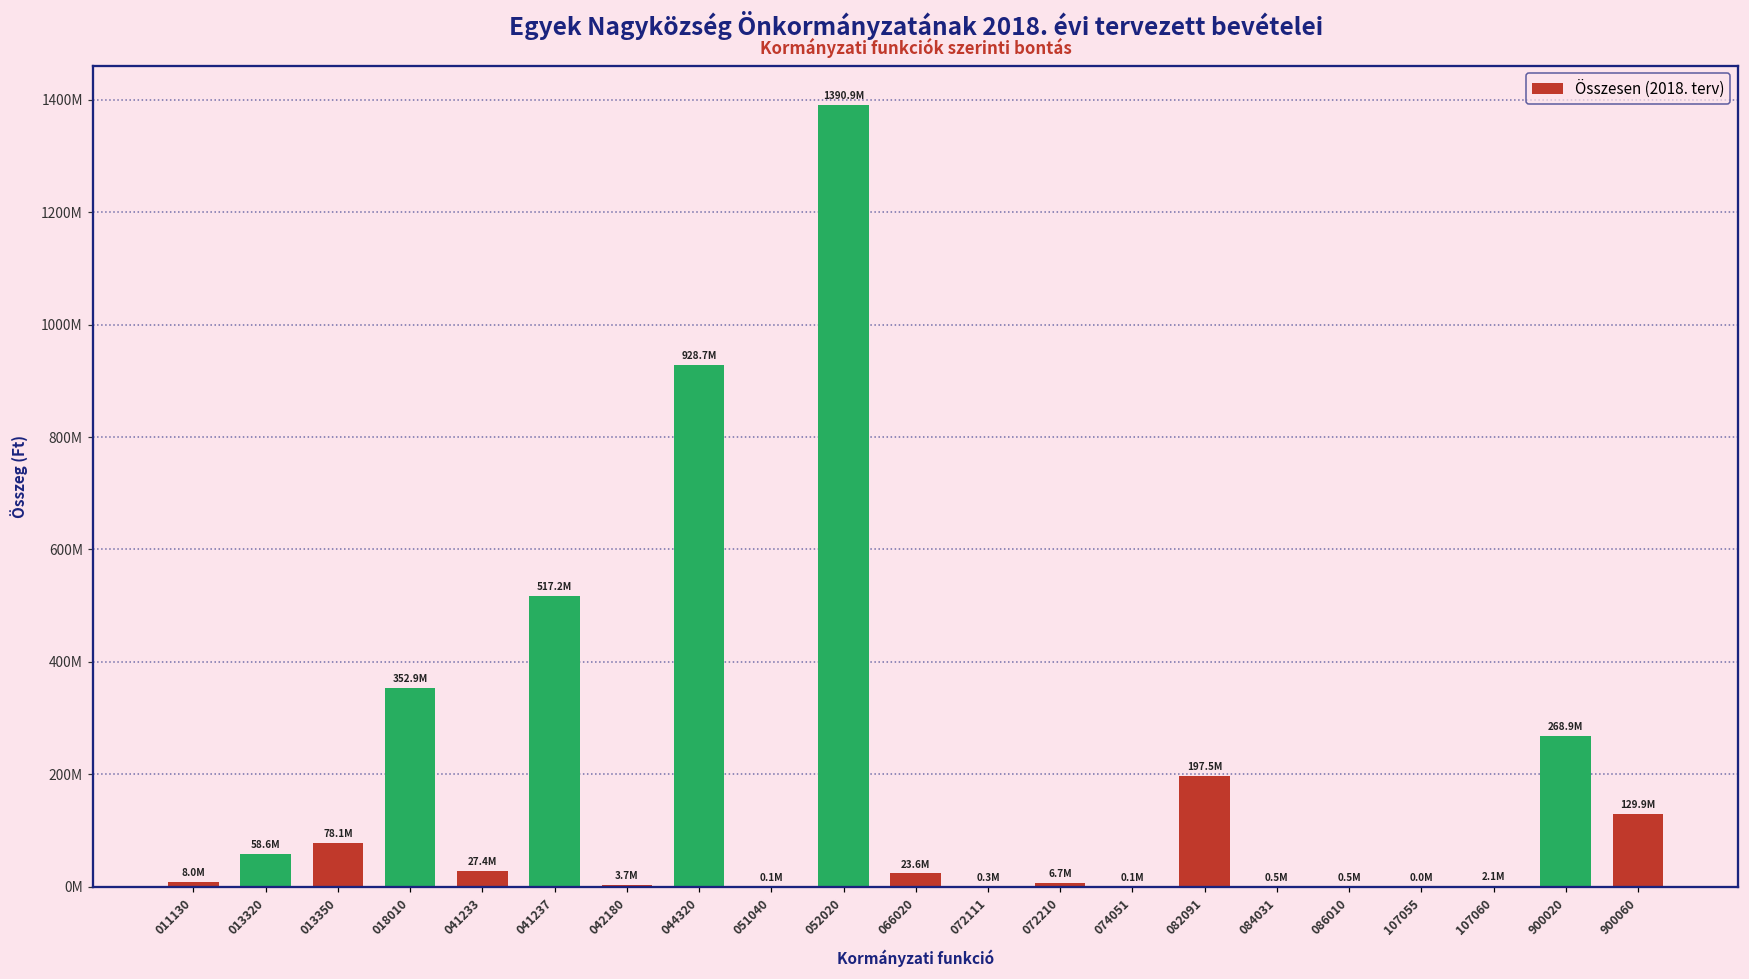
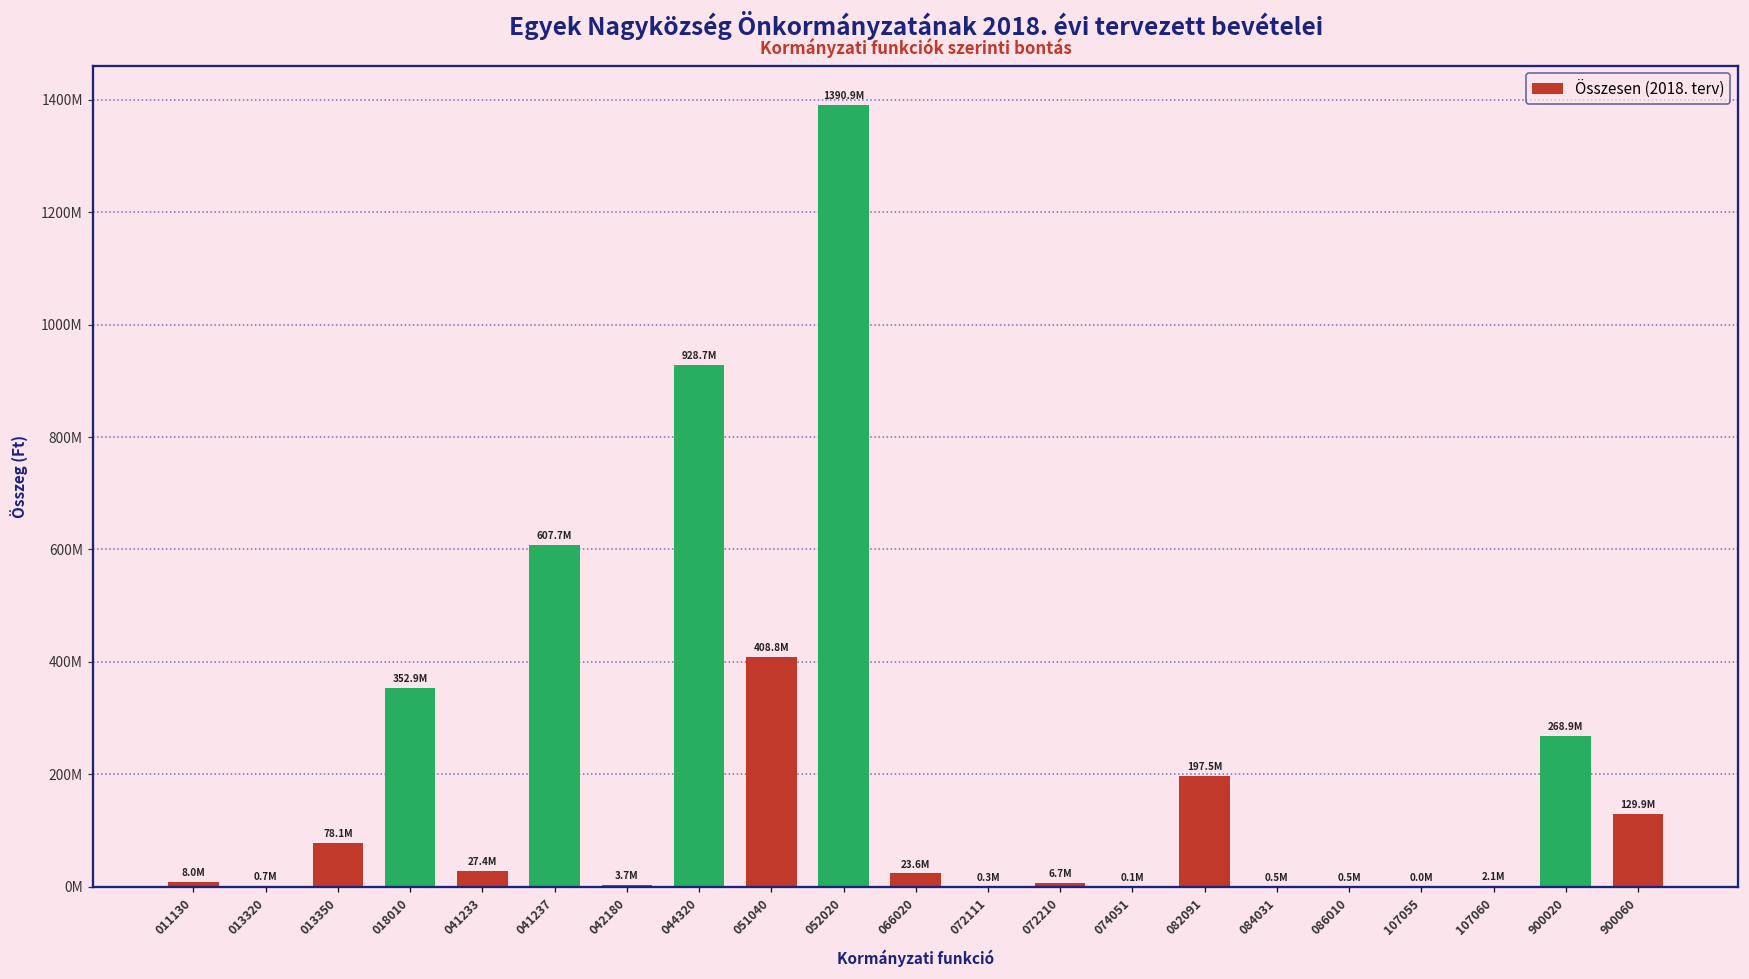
013320: 58.6M -> 0.7M
041237: 517.2M -> 607.7M
051040: 0.1M -> 408.8M
